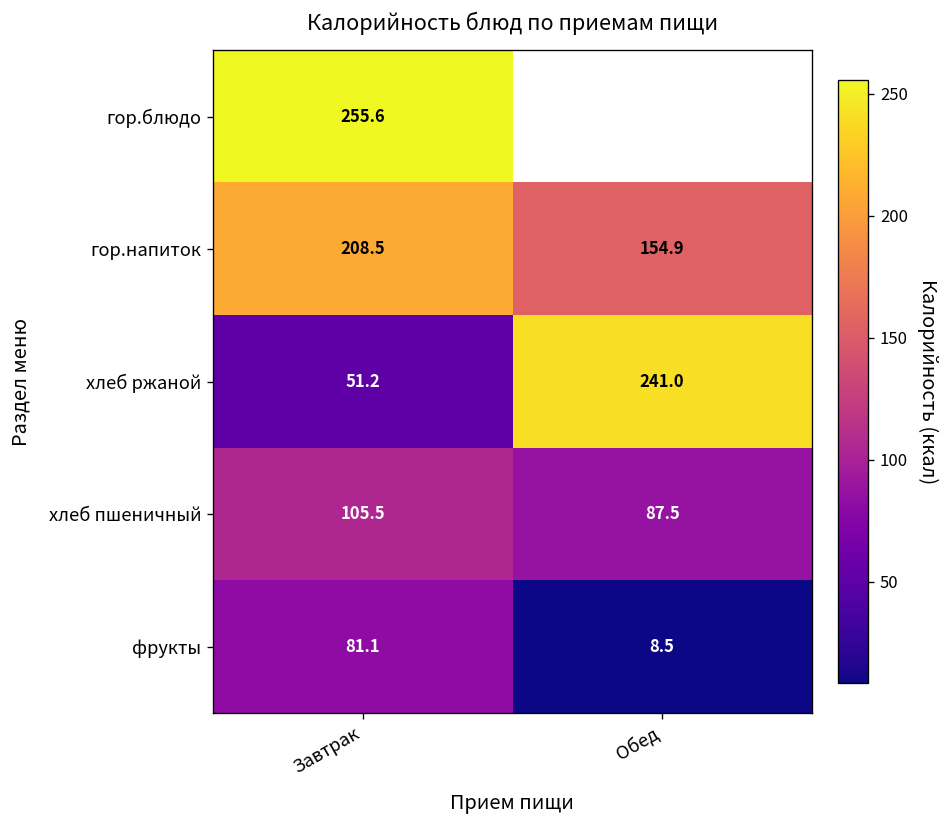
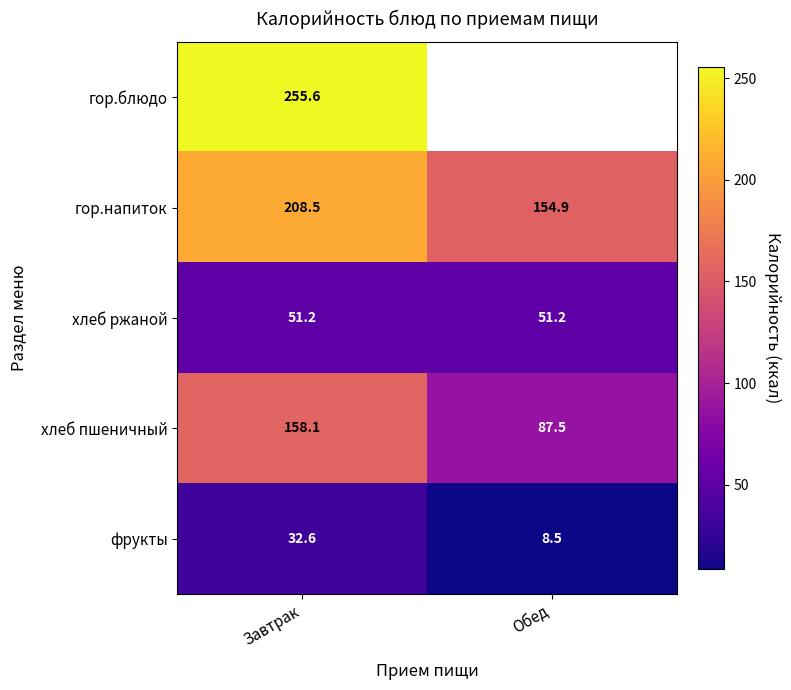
хлеб ржаной, Обед: 241.0 -> 51.2
хлеб пшеничный, Завтрак: 105.5 -> 158.1
фрукты, Завтрак: 81.1 -> 32.6
